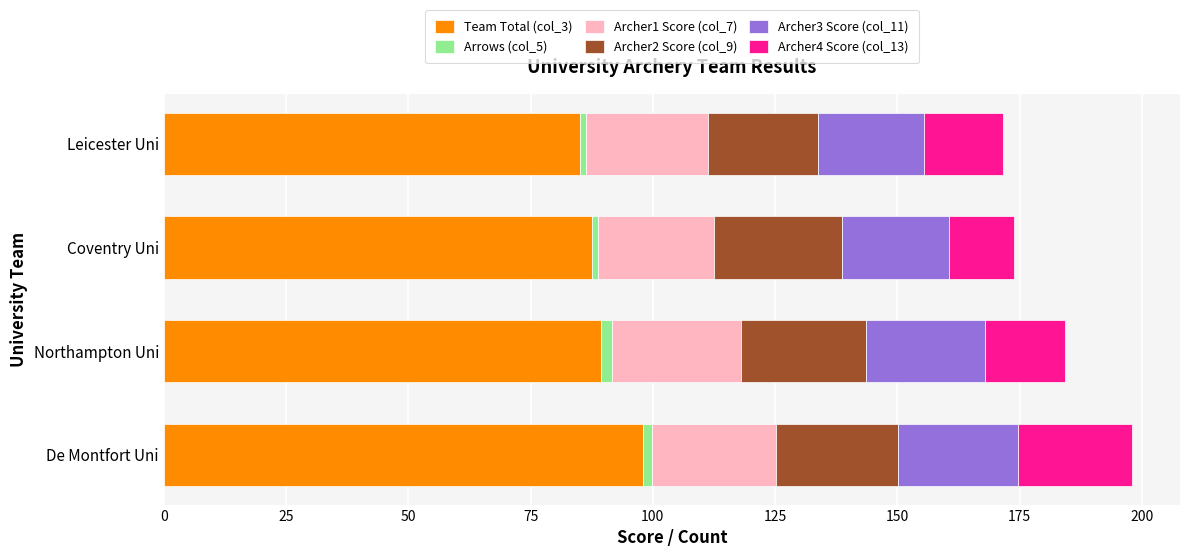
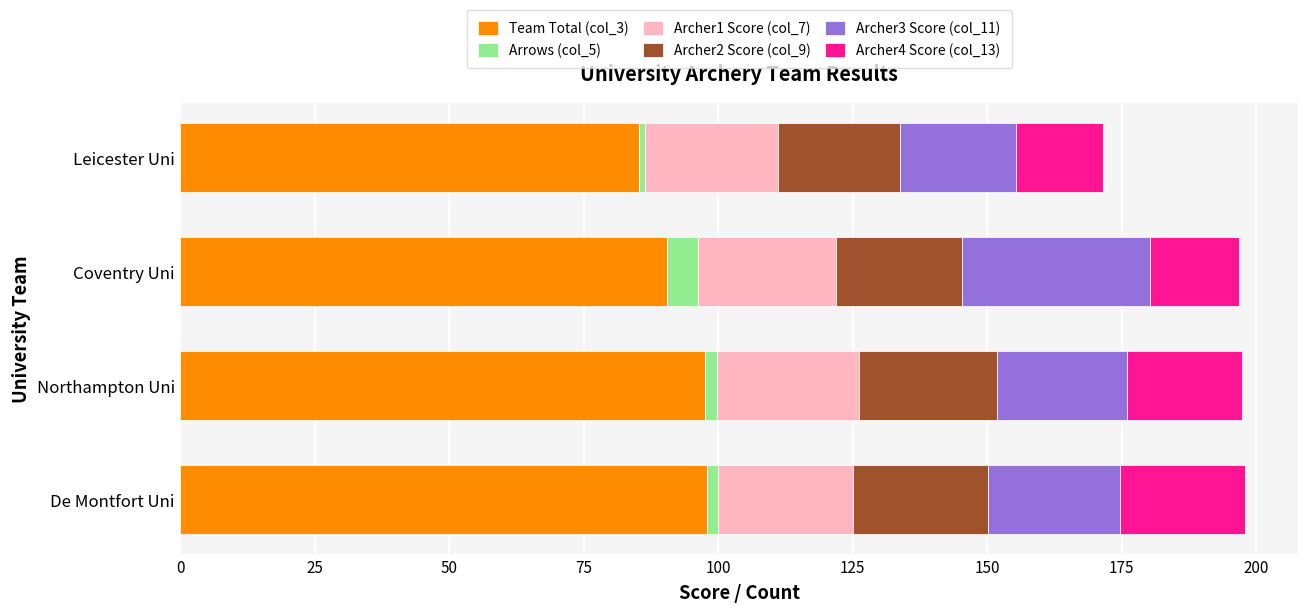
Team Total (col_3), Coventry Uni: 88 -> 91
Arrows (col_5), Coventry Uni: 1 -> 6
Archer1 Score (col_7), Coventry Uni: 24 -> 26
Archer2 Score (col_9), Coventry Uni: 26 -> 23
Archer3 Score (col_11), Coventry Uni: 22 -> 35
Archer4 Score (col_13), Coventry Uni: 13 -> 17
Team Total (col_3), Northampton Uni: 89 -> 98
Archer4 Score (col_13), Northampton Uni: 16 -> 21
